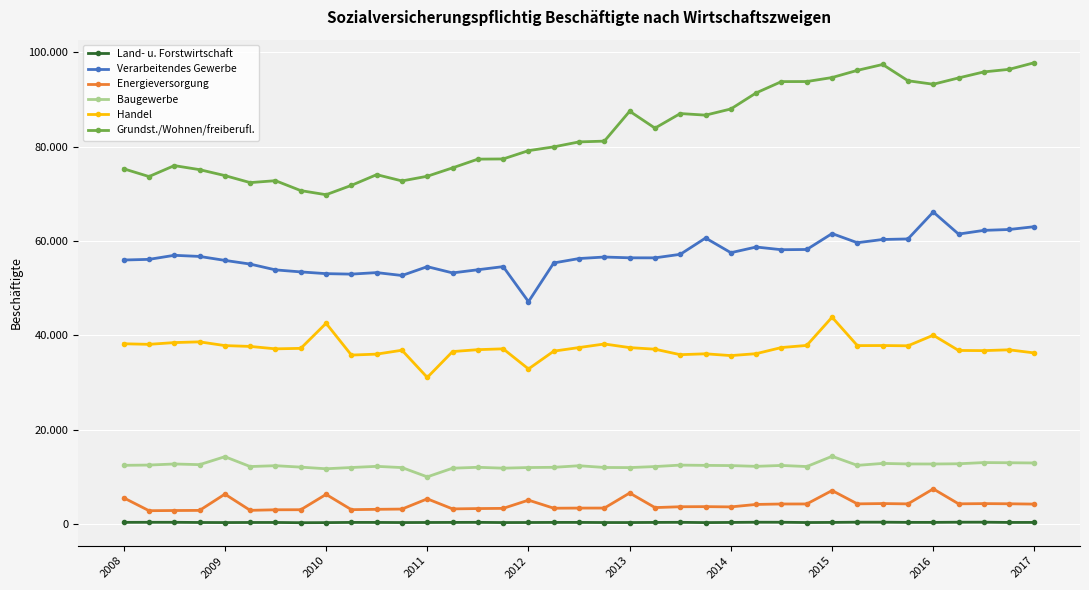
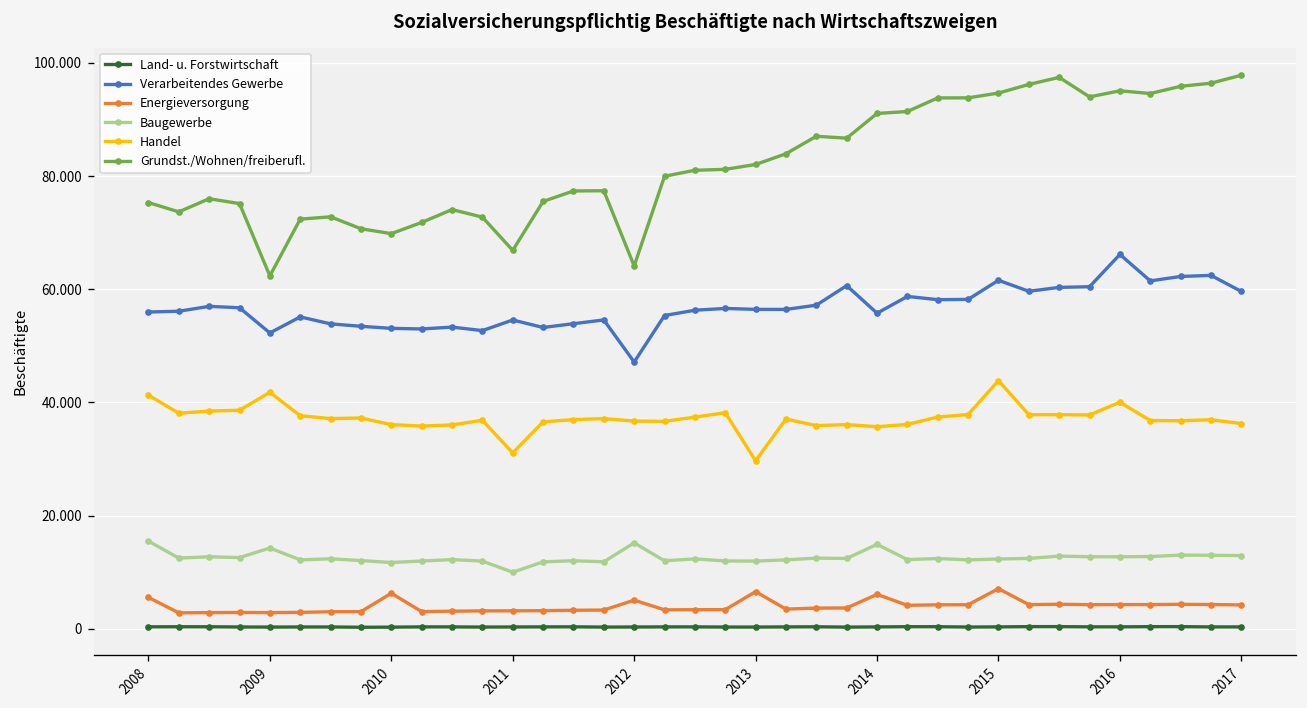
Baugewerbe, 2008: 12 -> 16
Handel, 2008: 38 -> 41
Verarbeitendes Gewerbe, 2009: 56 -> 52
Energieversorgung, 2009: 6 -> 3
Handel, 2009: 38 -> 42
Grundst./Wohnen/freiberufl., 2009: 74 -> 62
Handel, 2010: 43 -> 36
Energieversorgung, 2011: 5 -> 3
Grundst./Wohnen/freiberufl., 2011: 74 -> 67
Baugewerbe, 2012: 12 -> 15
Handel, 2012: 33 -> 37
Grundst./Wohnen/freiberufl., 2012: 79 -> 64
Handel, 2013: 37 -> 30
Grundst./Wohnen/freiberufl., 2013: 88 -> 82
Verarbeitendes Gewerbe, 2014: 58 -> 56
Energieversorgung, 2014: 4 -> 6
Baugewerbe, 2014: 12 -> 15
Grundst./Wohnen/freiberufl., 2014: 88 -> 91
Baugewerbe, 2015: 14 -> 12
Energieversorgung, 2016: 7 -> 4
Grundst./Wohnen/freiberufl., 2016: 93 -> 95
Verarbeitendes Gewerbe, 2017: 63 -> 60
